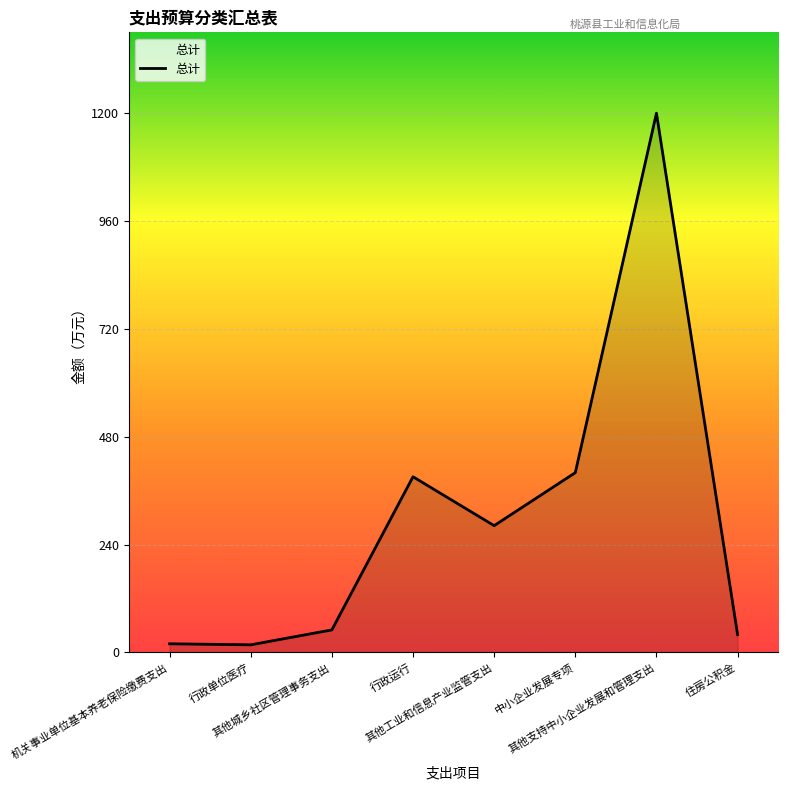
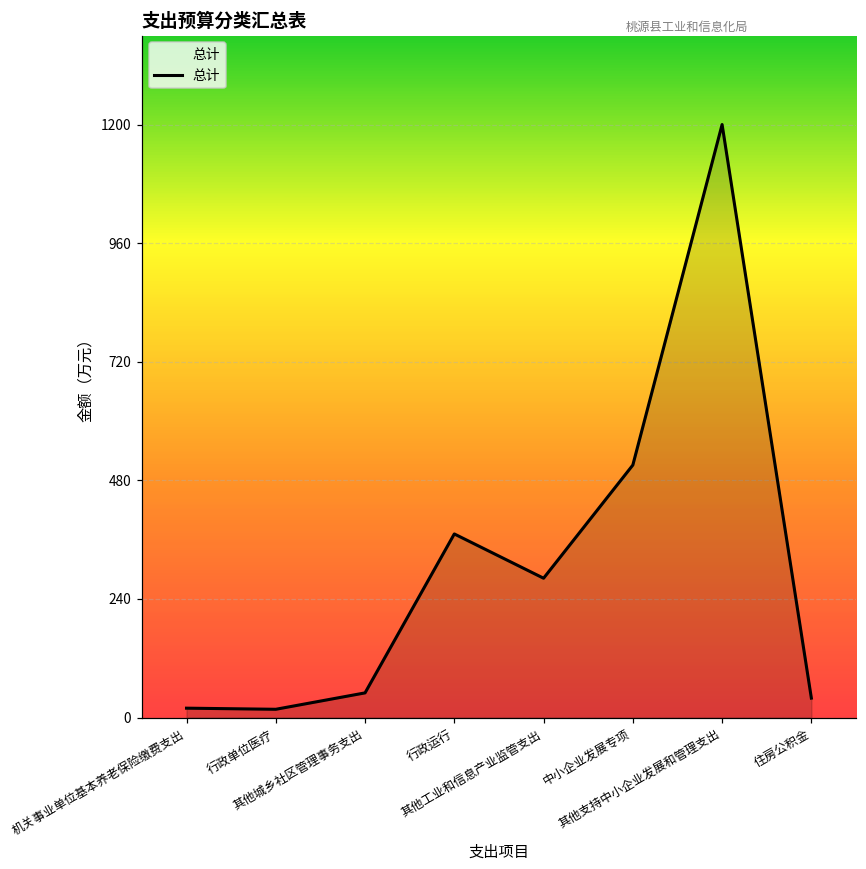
行政运行: 390 -> 370
中小企业发展专项: 400 -> 510
